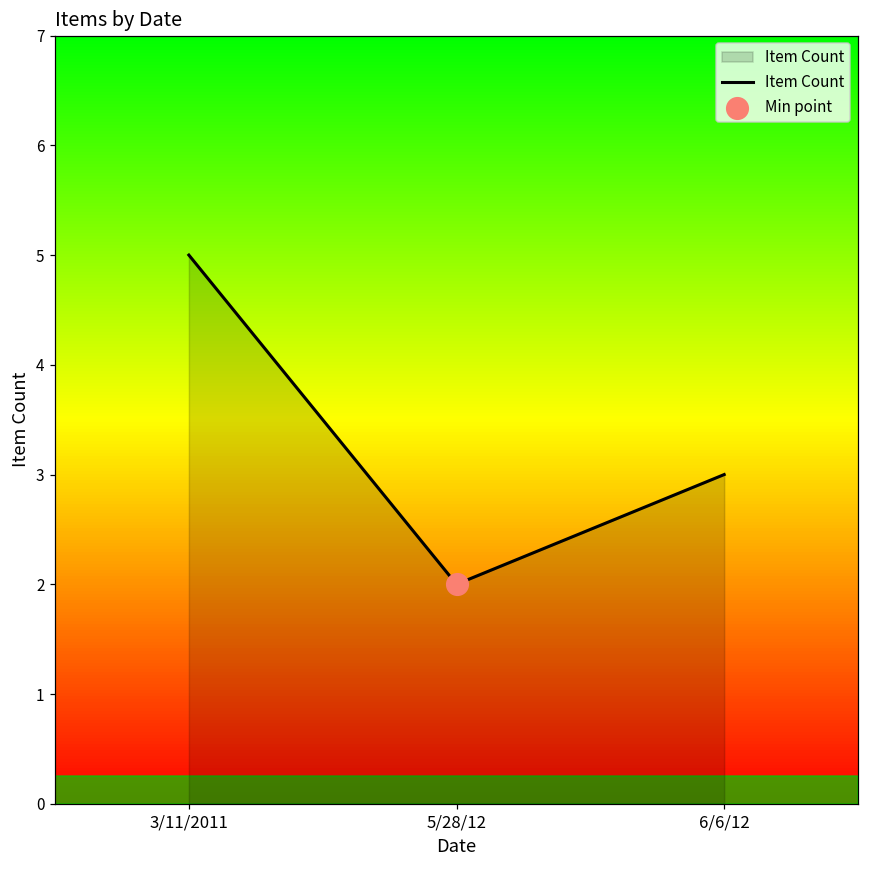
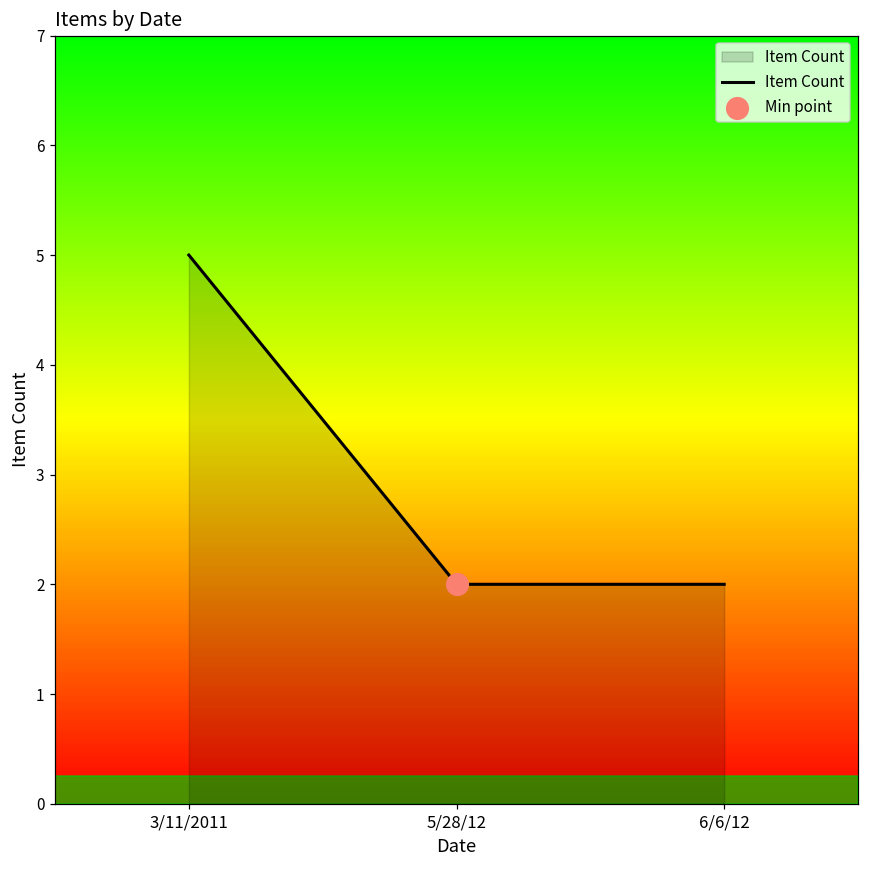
Item Count, 6/6/12: 3 -> 2
